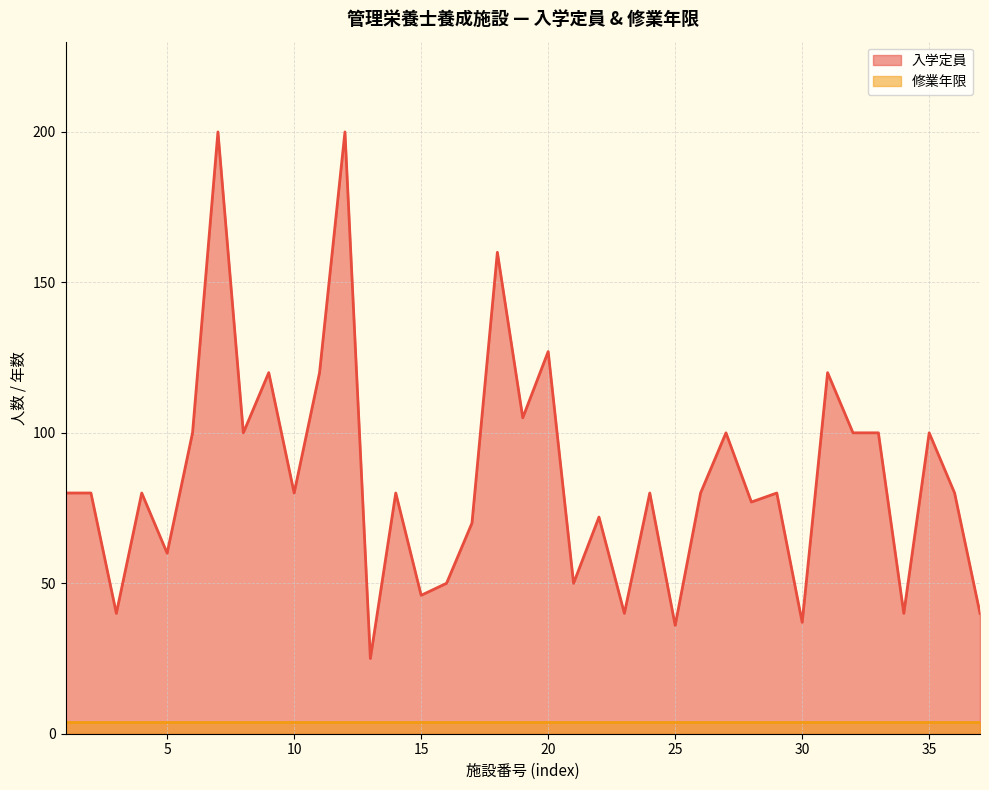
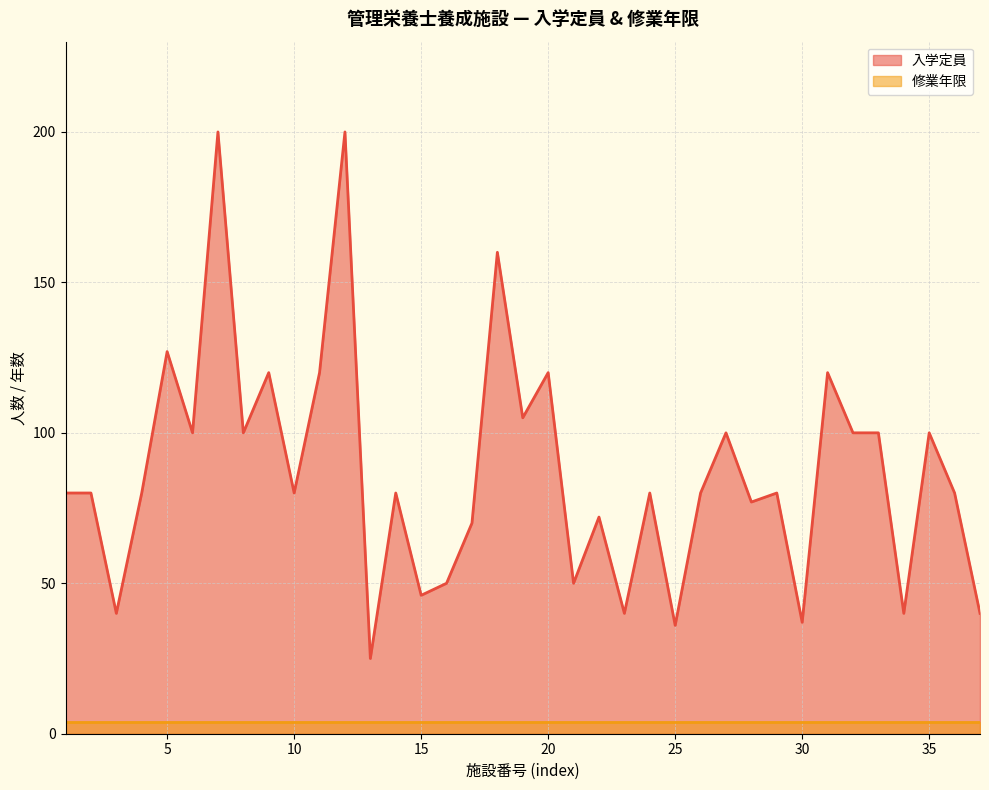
入学定員, 5: 60 -> 127
入学定員, 20: 127 -> 120
